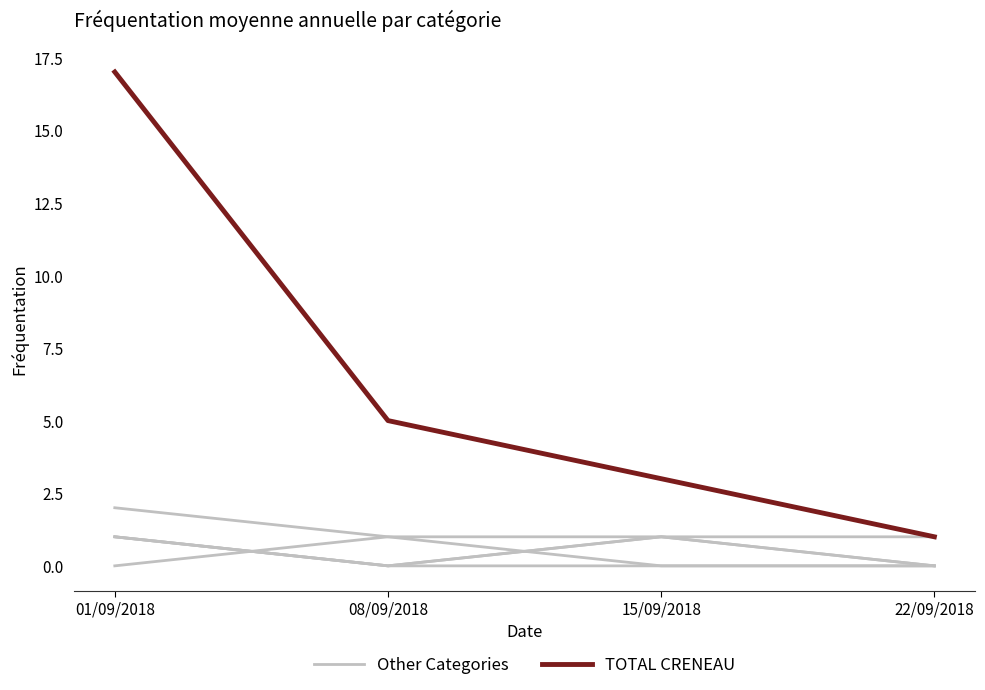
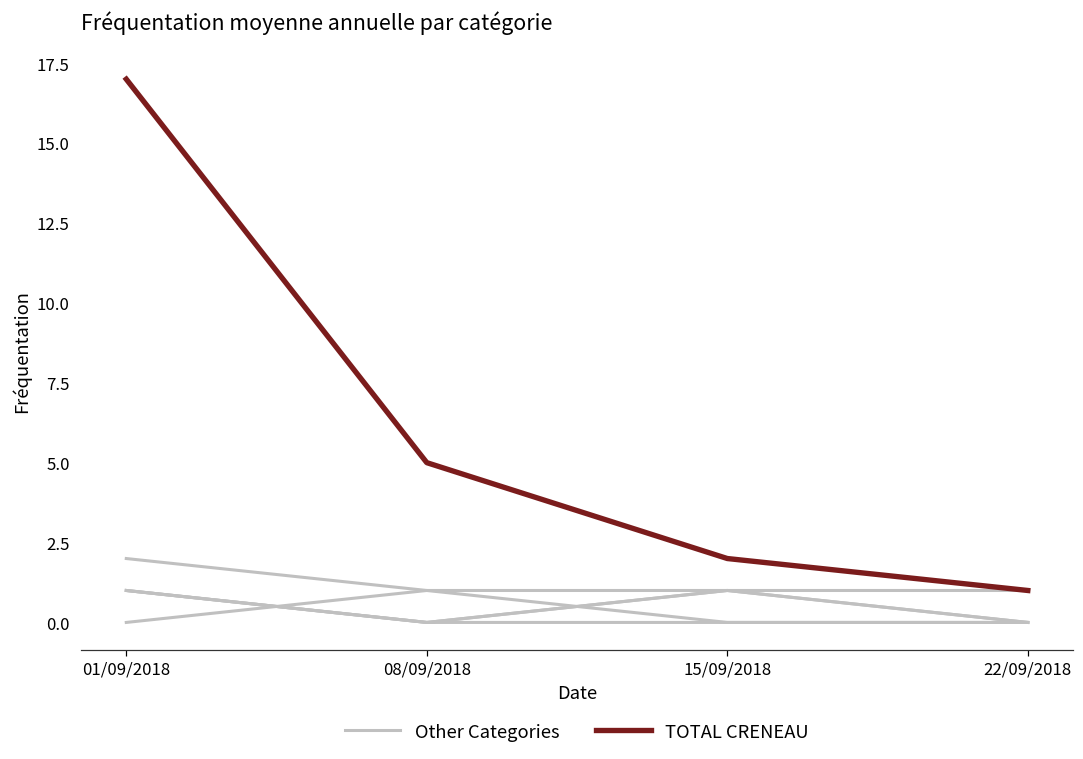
TOTAL CRENEAU, 15/09/2018: 3 -> 2
